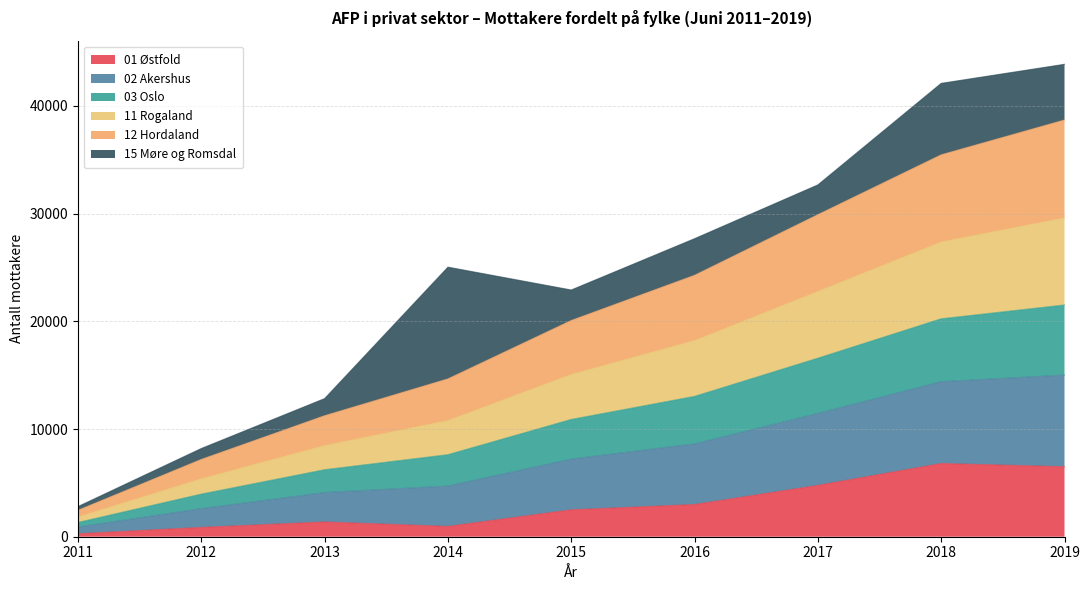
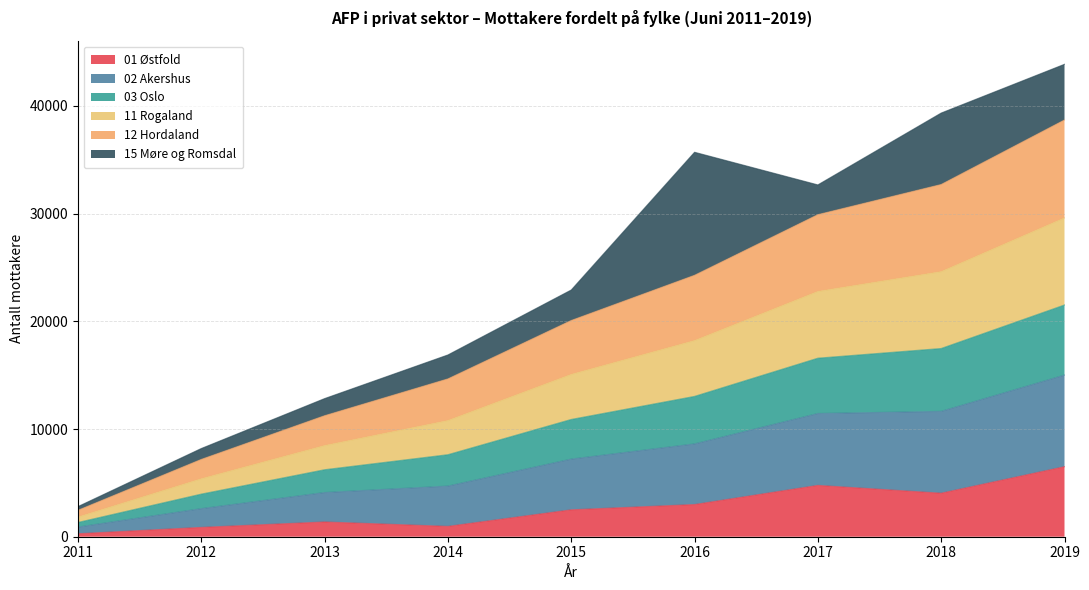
15 Møre og Romsdal, 2014: 10400 -> 2200
15 Møre og Romsdal, 2016: 3400 -> 11400
01 Østfold, 2018: 6800 -> 4000
